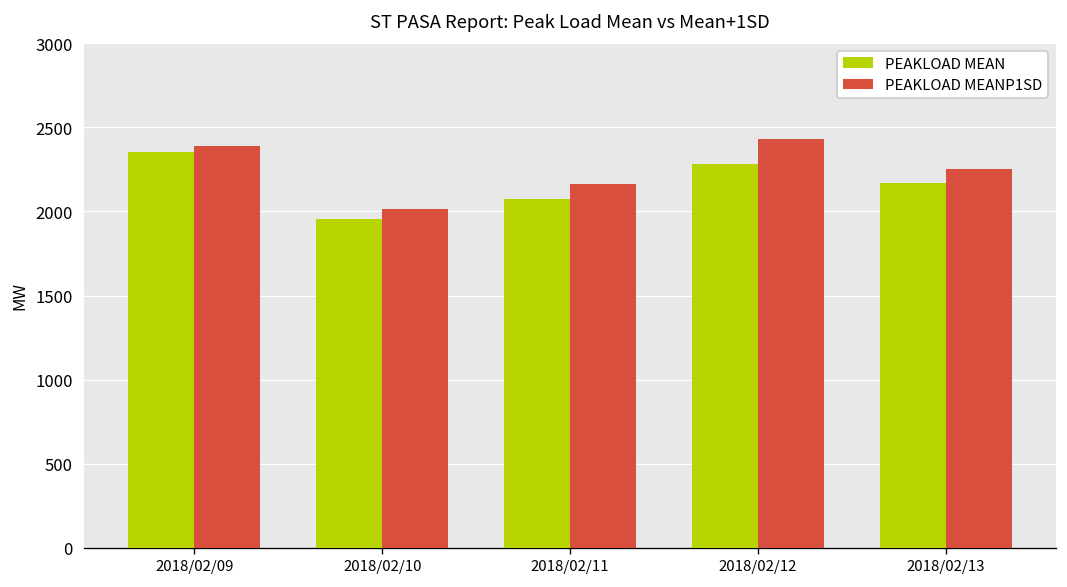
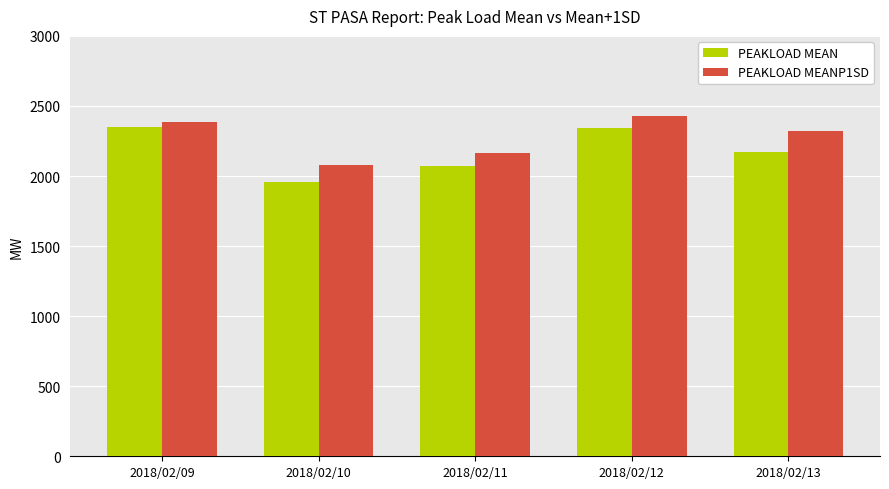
PEAKLOAD MEANP1SD, 2018/02/10: 2010 -> 2080
PEAKLOAD MEAN, 2018/02/12: 2280 -> 2340
PEAKLOAD MEANP1SD, 2018/02/13: 2250 -> 2320
